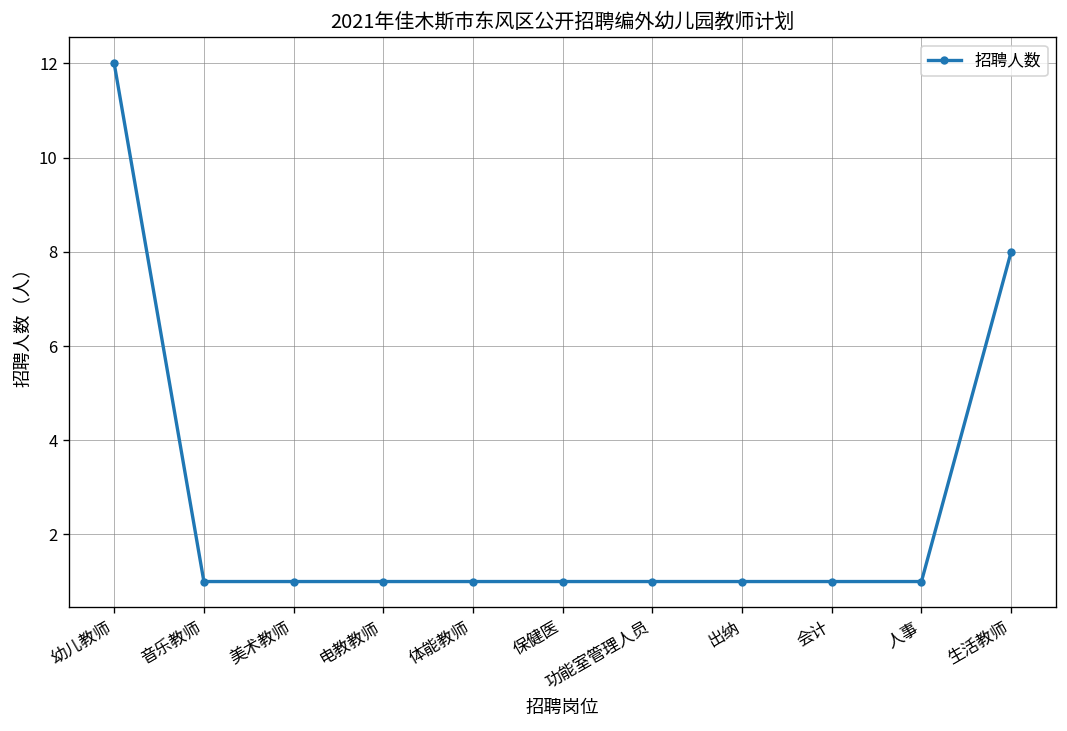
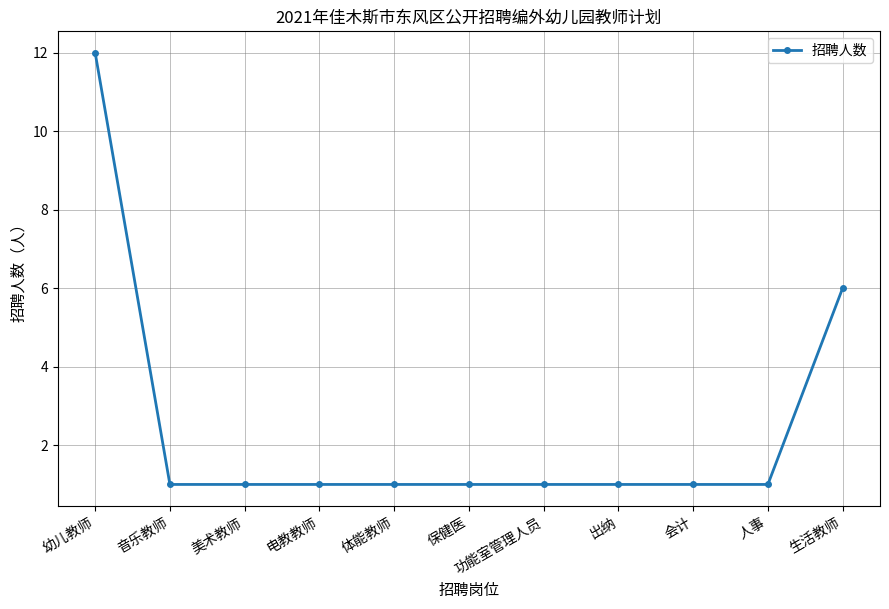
生活教师: 8 -> 6
